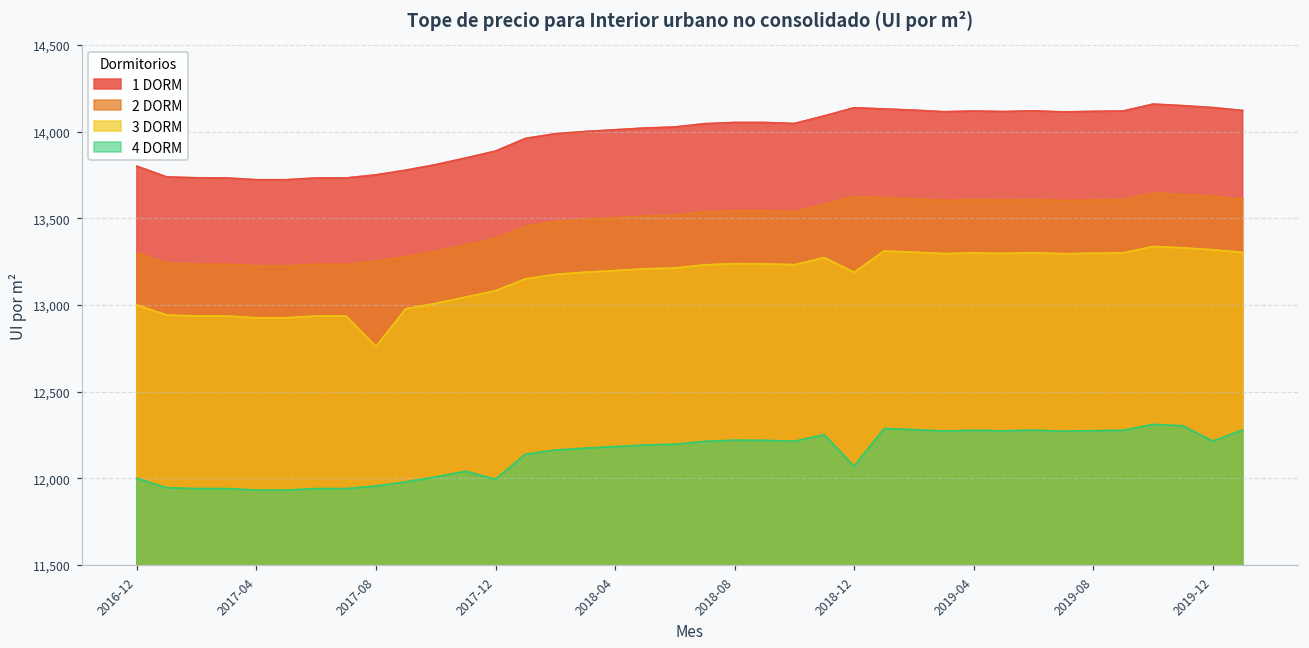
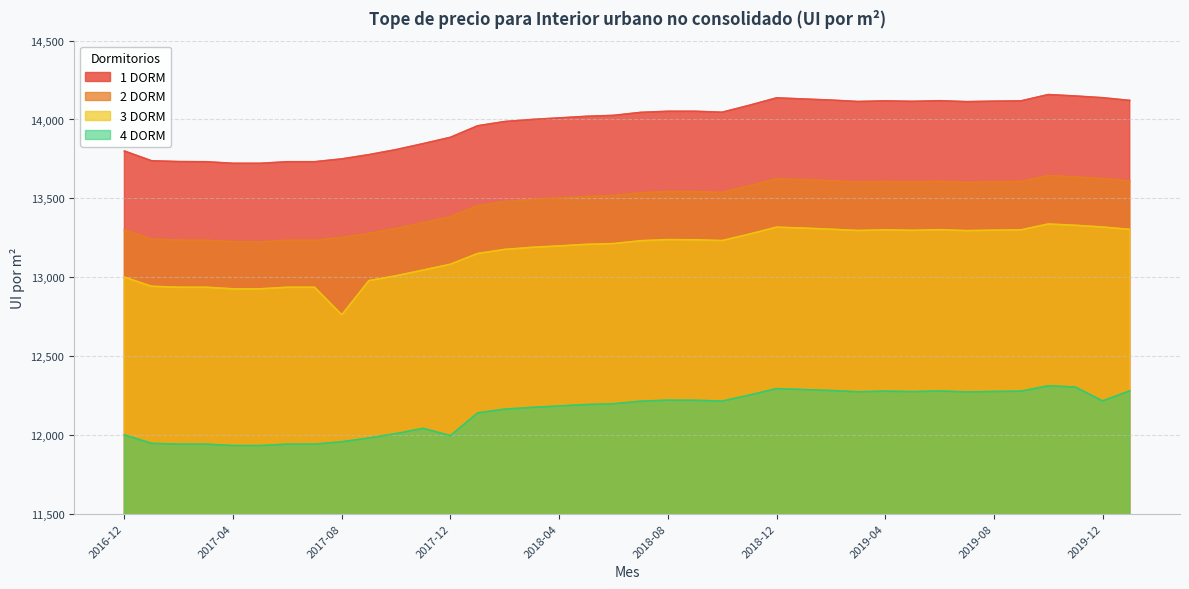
3 DORM, 2018-12: 13,190 -> 13,320
4 DORM, 2018-12: 12,070 -> 12,290
